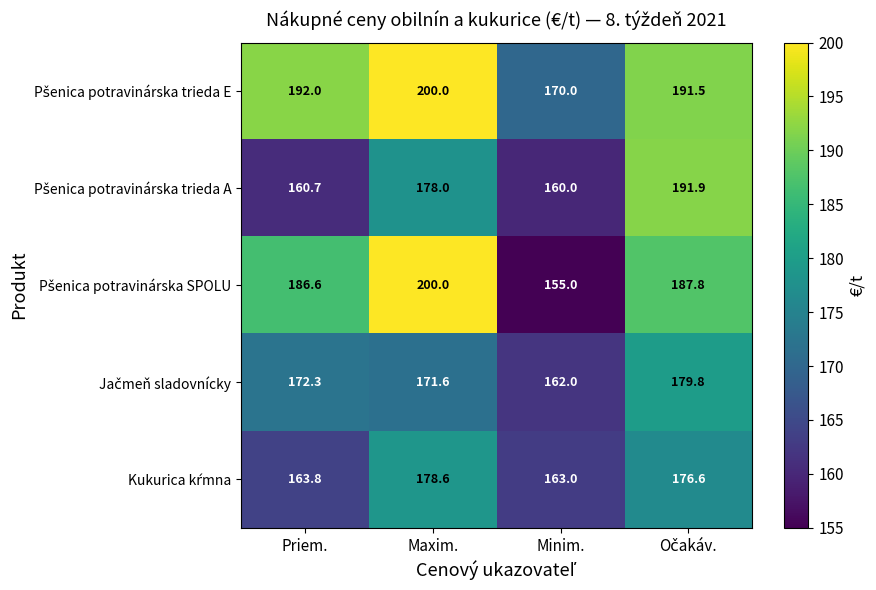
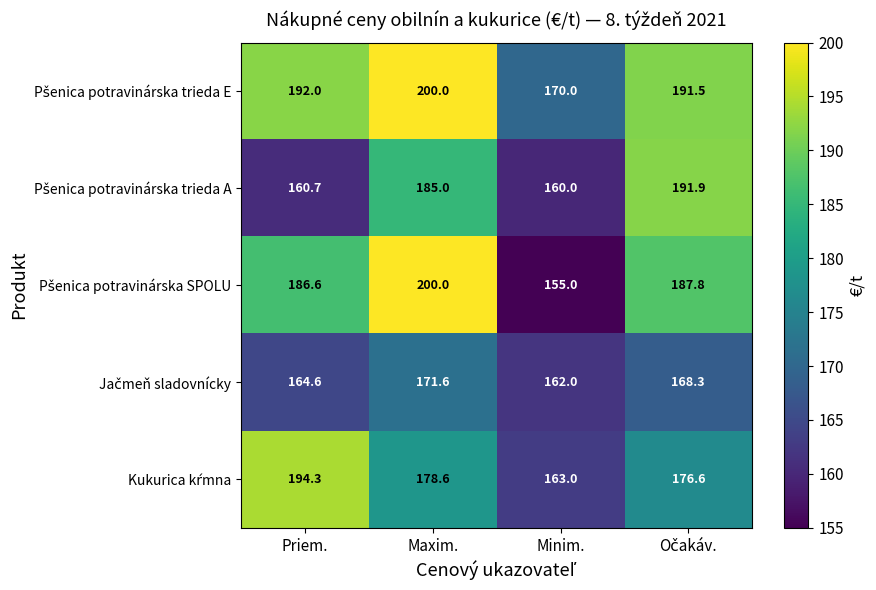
Pšenica potravinárska trieda A, Maxim.: 178.0 -> 185.0
Jačmeň sladovnícky, Priem.: 172.3 -> 164.6
Jačmeň sladovnícky, Očakáv.: 179.8 -> 168.3
Kukurica kŕmna, Priem.: 163.8 -> 194.3
